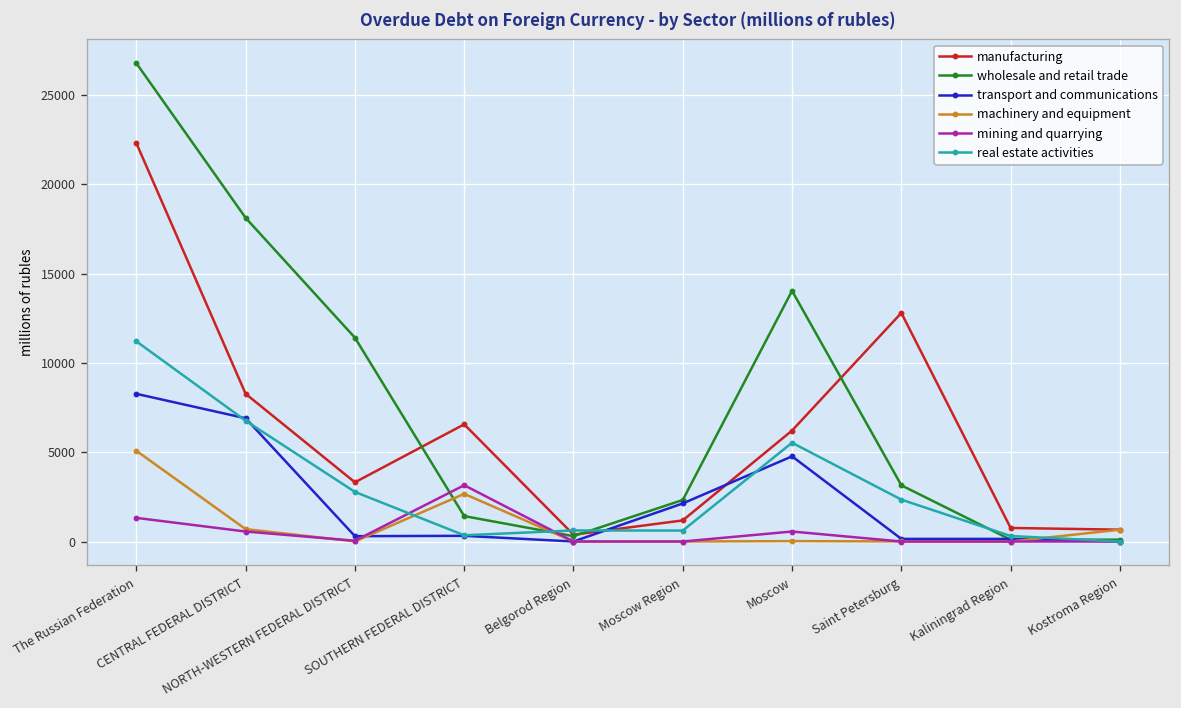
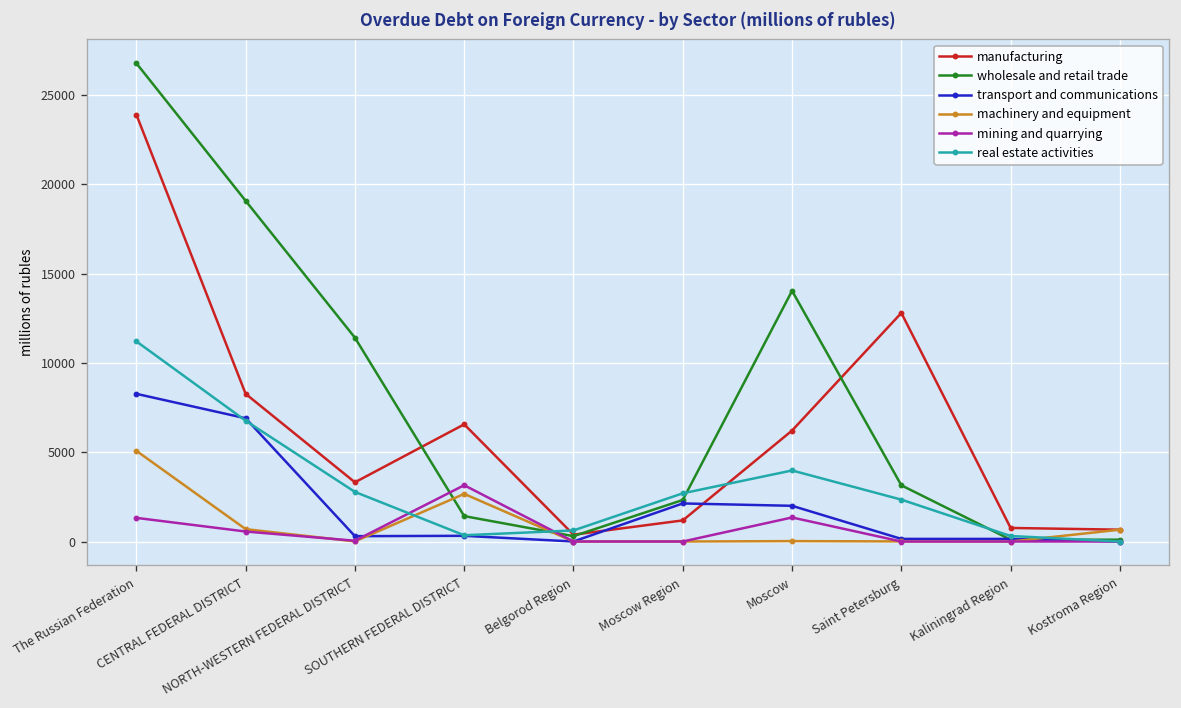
manufacturing, The Russian Federation: 22300 -> 23900
wholesale and retail trade, CENTRAL FEDERAL DISTRICT: 18100 -> 19100
real estate activities, Moscow Region: 600 -> 2700
transport and communications, Moscow: 4800 -> 2000
mining and quarrying, Moscow: 600 -> 1300
real estate activities, Moscow: 5500 -> 4000
